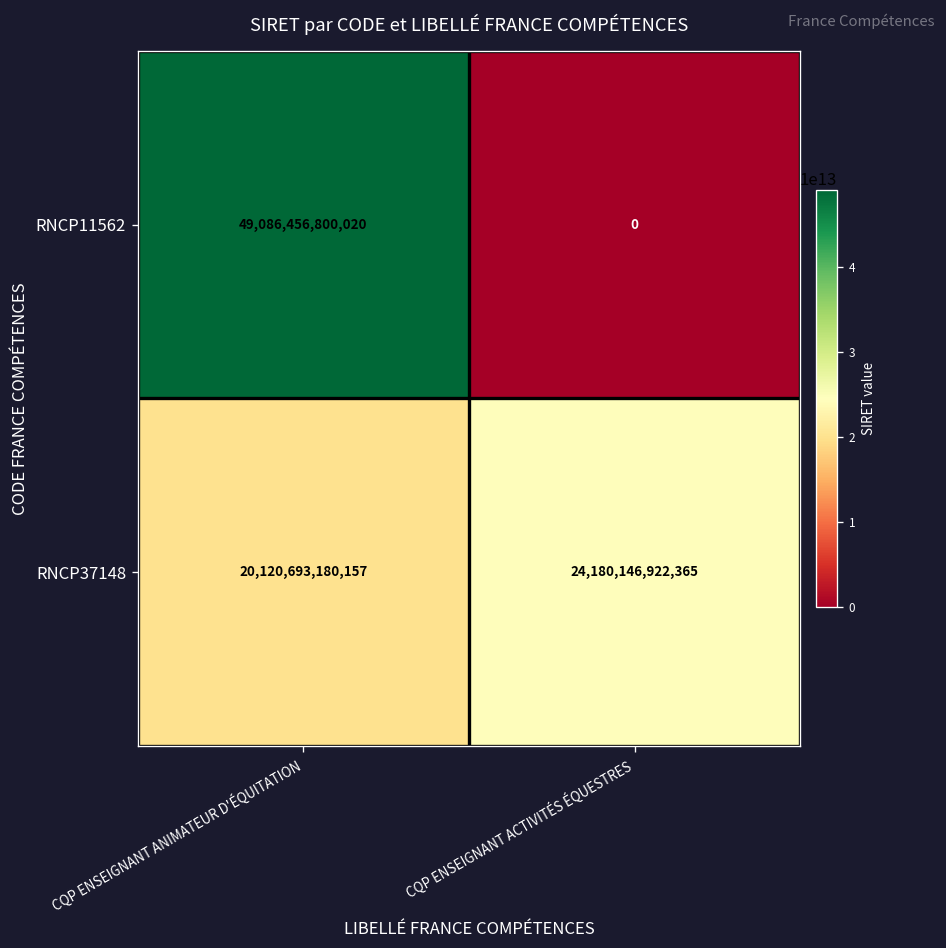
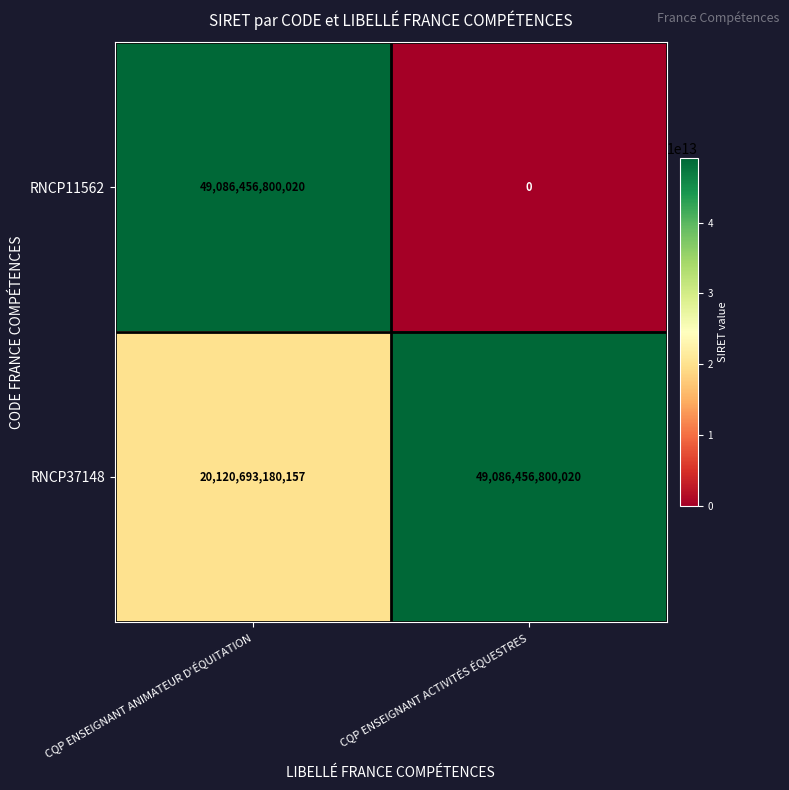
RNCP37148, CQP ENSEIGNANT ACTIVITÉS ÉQUESTRES: 24,180,146,922,365 -> 49,086,456,800,020
